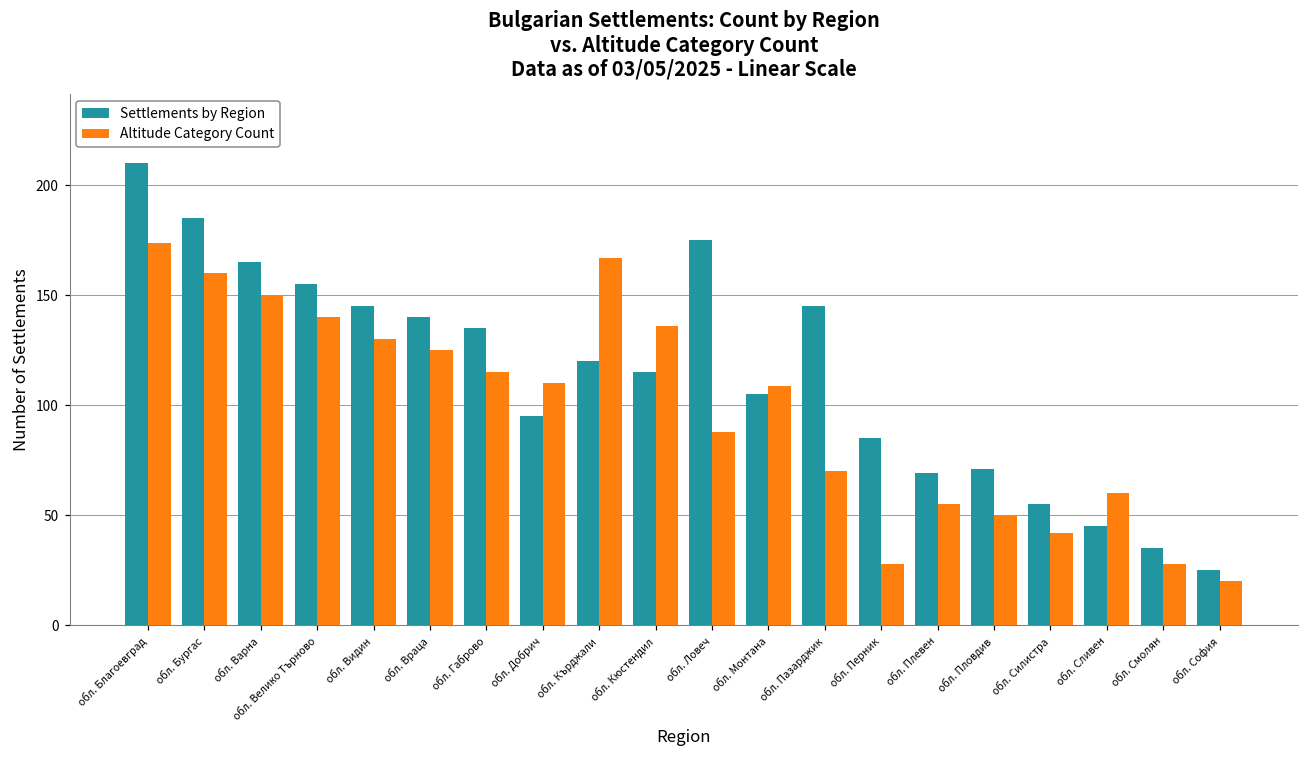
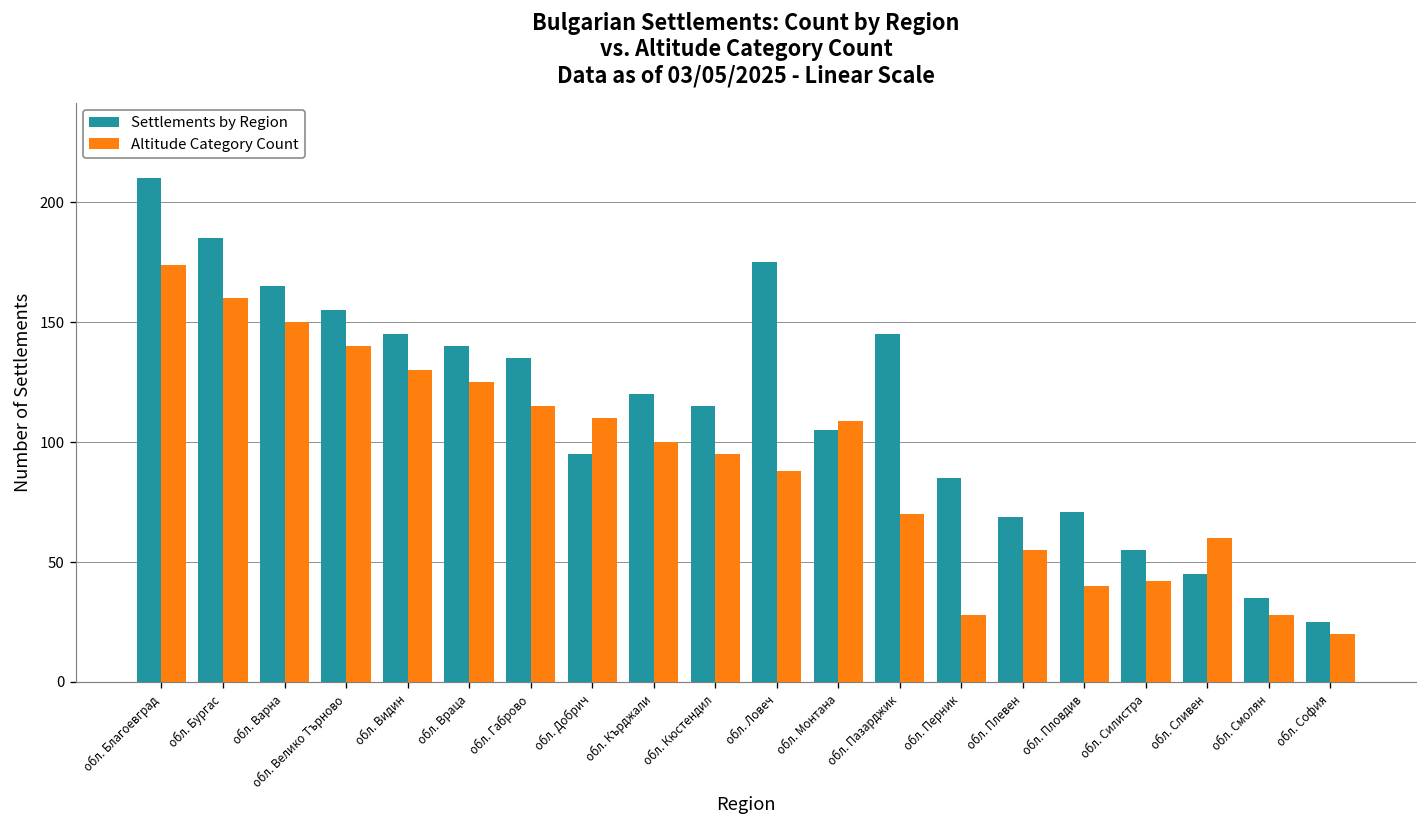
Altitude Category Count, обл. Кърджали: 167 -> 100
Altitude Category Count, обл. Кюстендил: 136 -> 95
Altitude Category Count, обл. Пловдив: 50 -> 40
